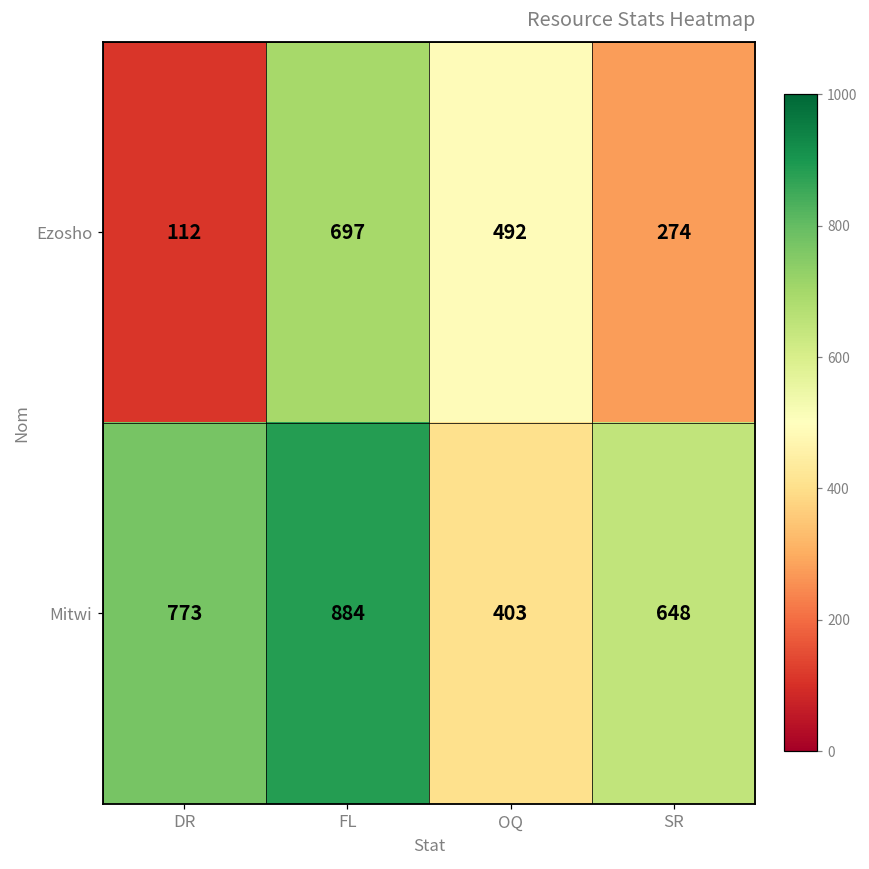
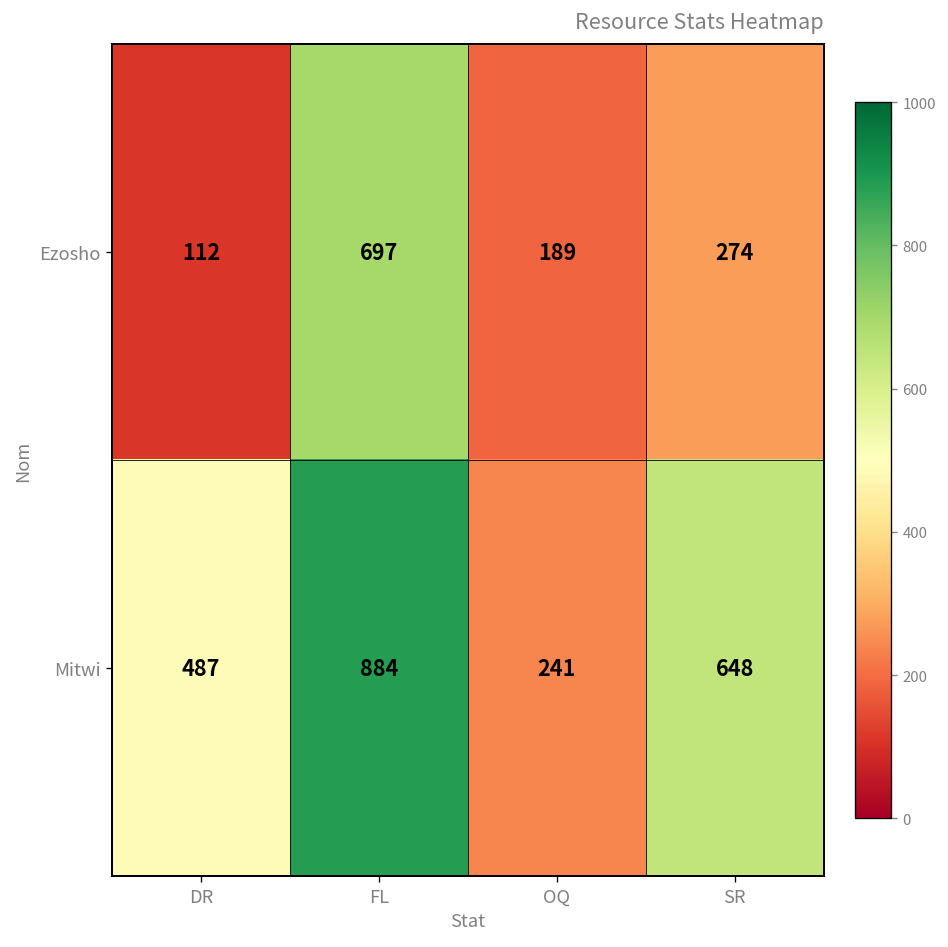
Ezosho, OQ: 492 -> 189
Mitwi, DR: 773 -> 487
Mitwi, OQ: 403 -> 241
